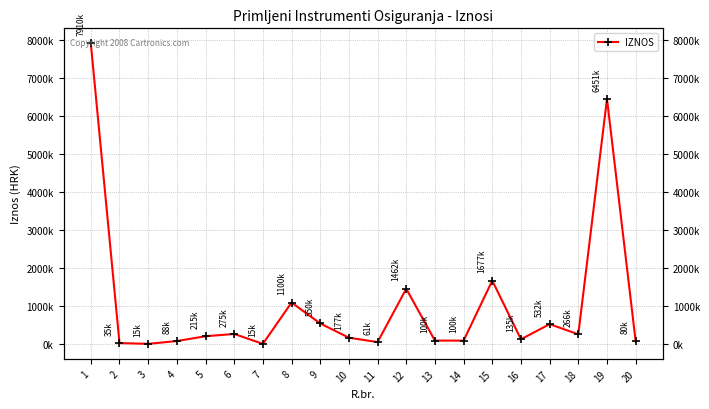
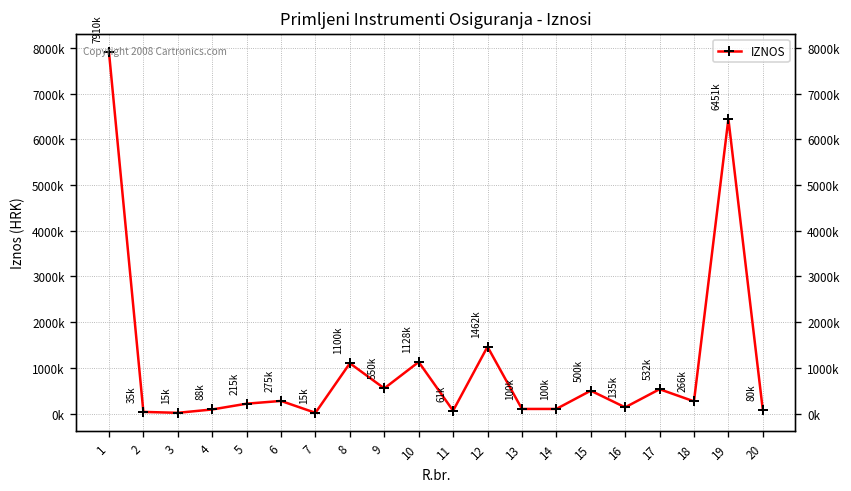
10: 177k -> 1128k
15: 1677k -> 500k
